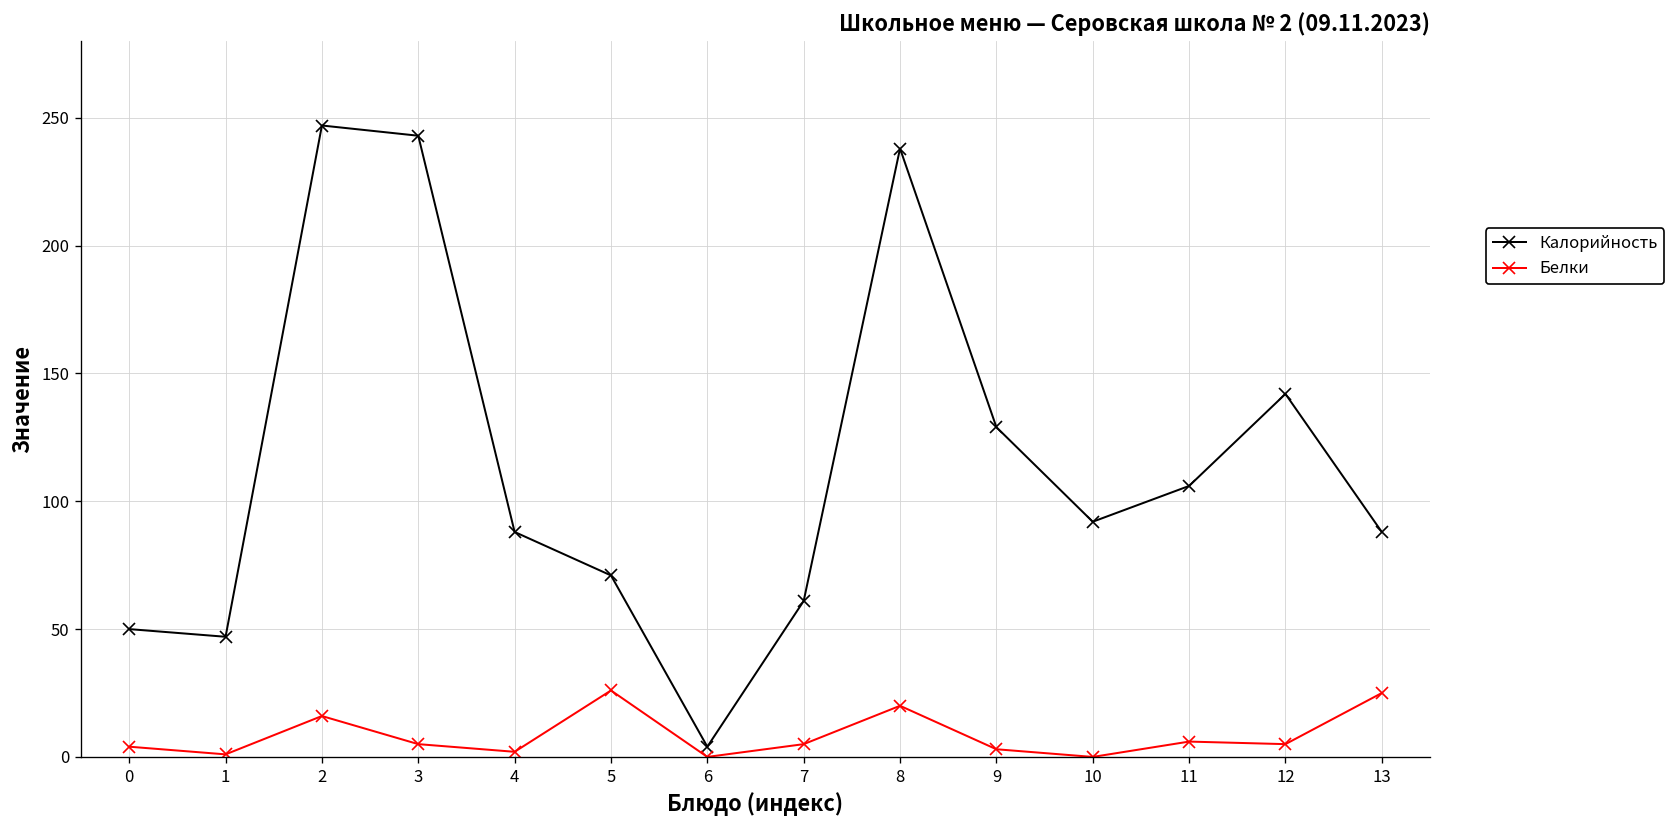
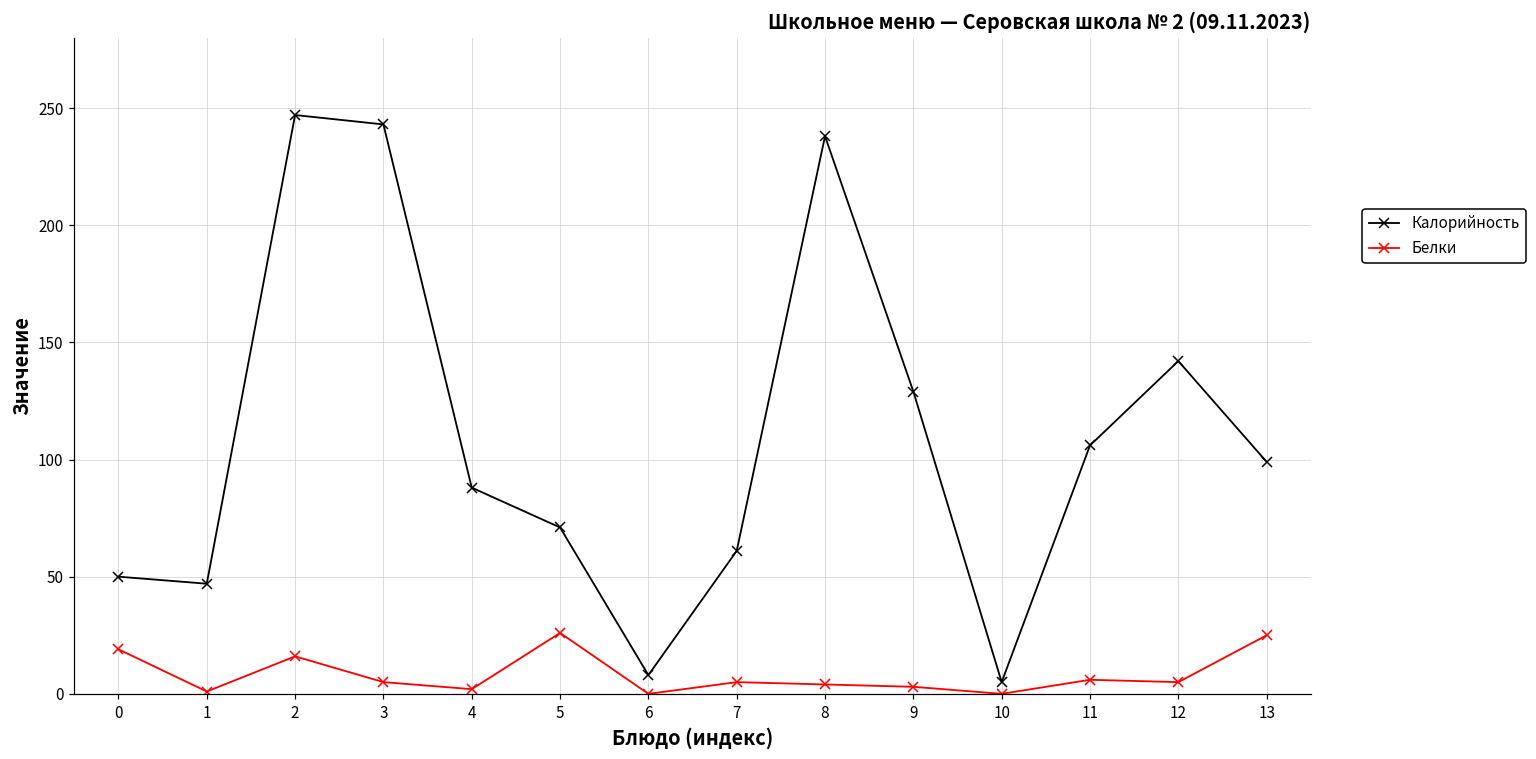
Белки, 0: 4 -> 19
Калорийность, 6: 4 -> 8
Белки, 8: 20 -> 4
Калорийность, 10: 92 -> 5
Калорийность, 13: 88 -> 99
